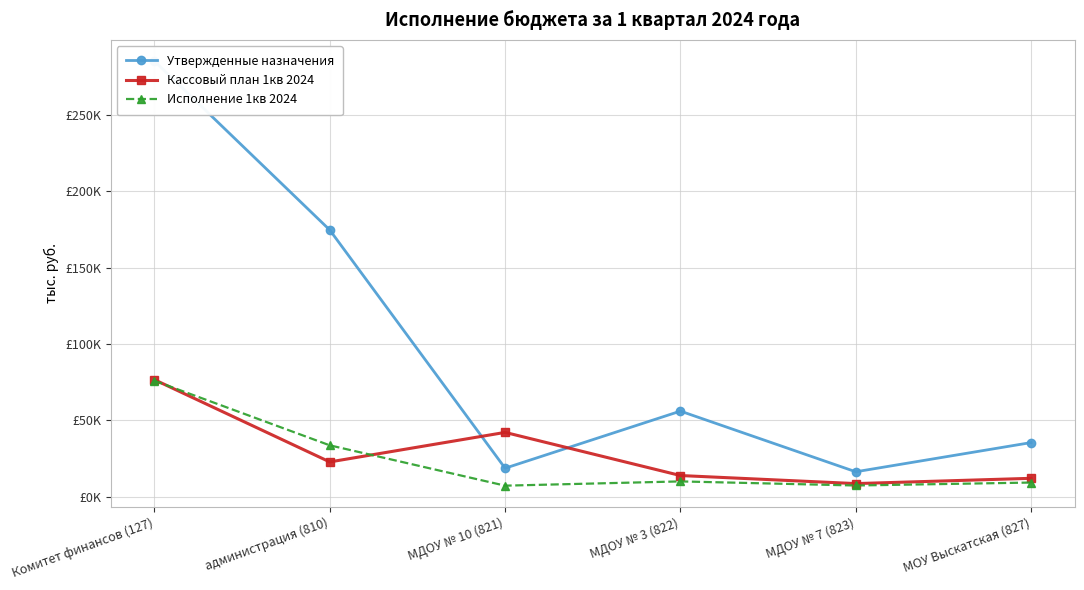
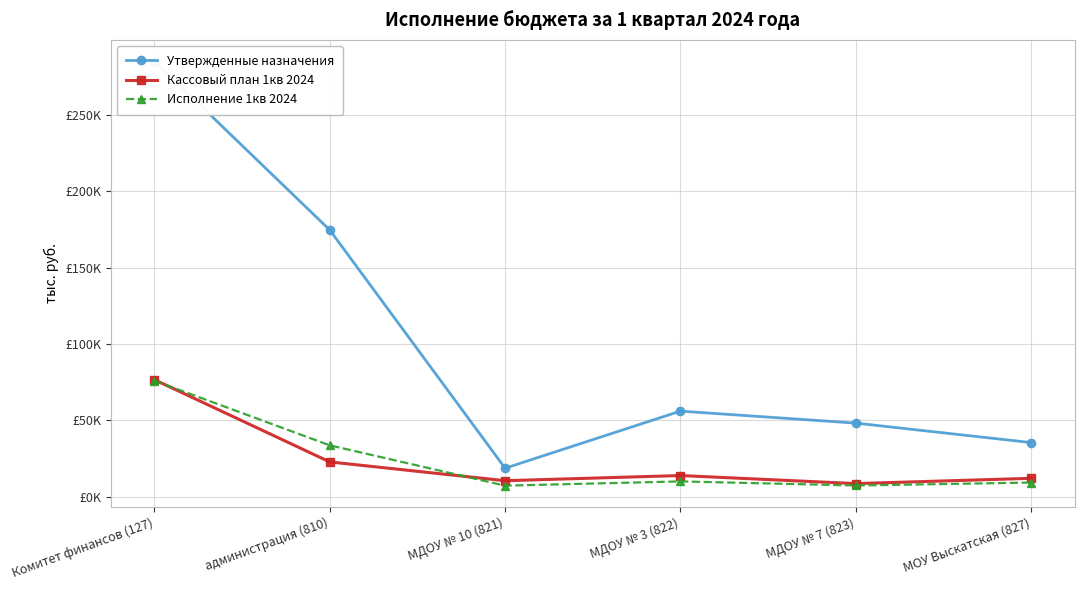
Кассовый план 1кв 2024, МДОУ № 10 (821): £42000 -> £10000
Утвержденные назначения, МДОУ № 7 (823): £16000 -> £48000
